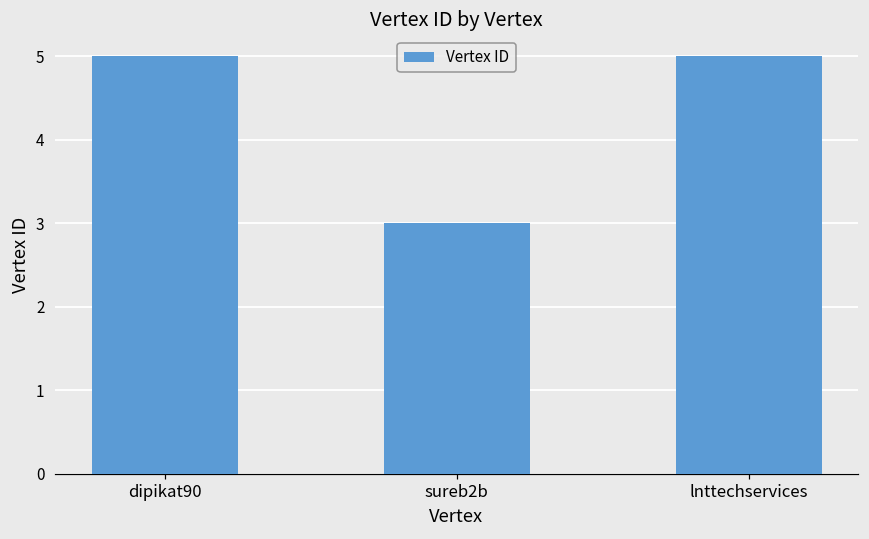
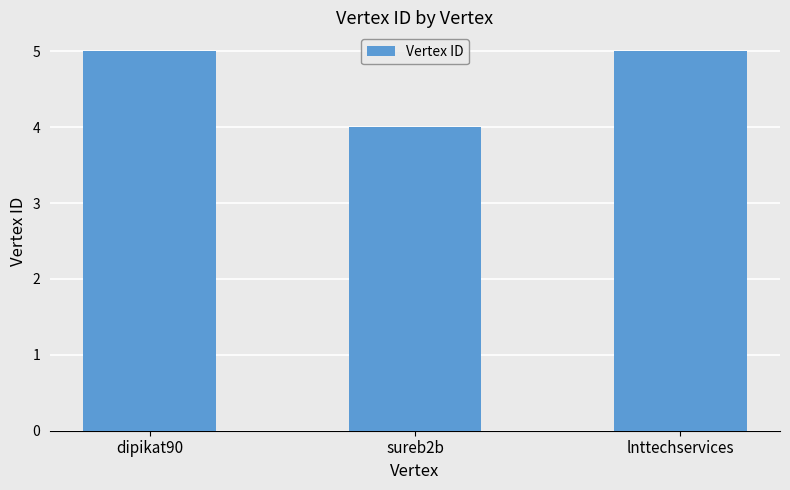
sureb2b: 3 -> 4
